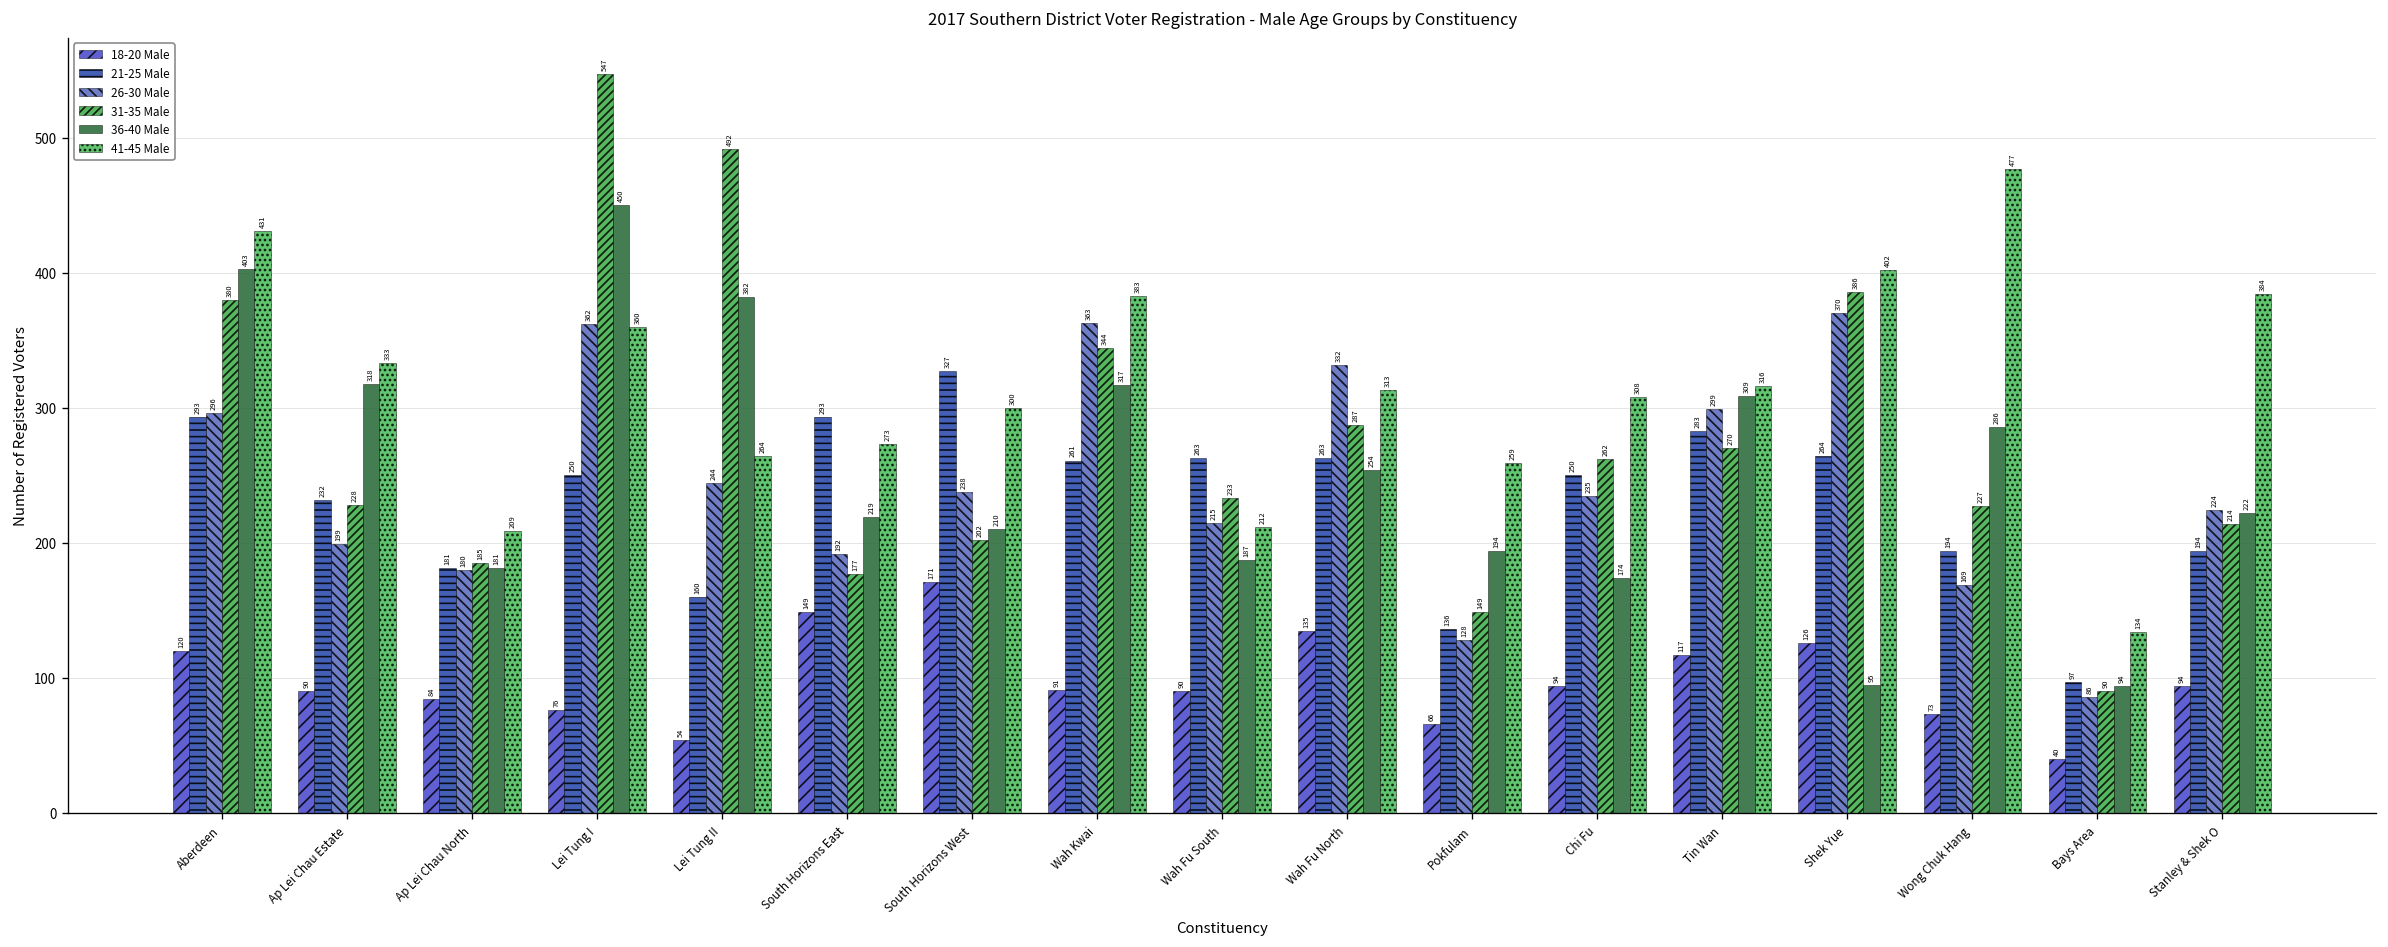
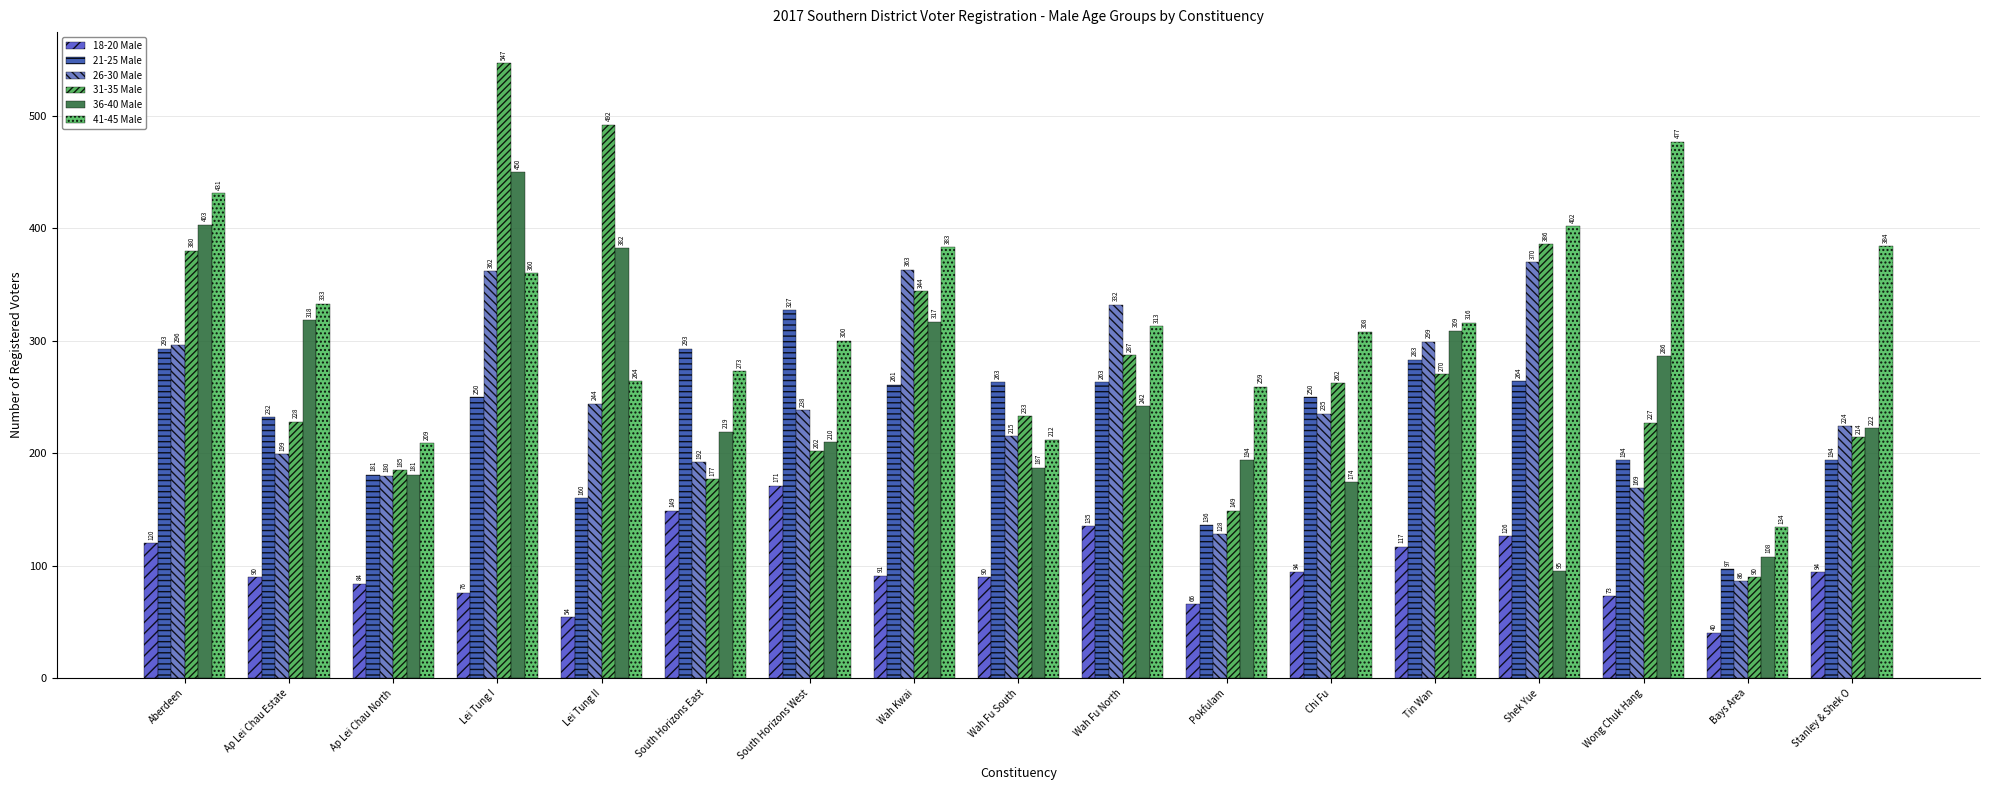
36-40 Male, Wah Fu North: 254 -> 242
36-40 Male, Bays Area: 94 -> 108
